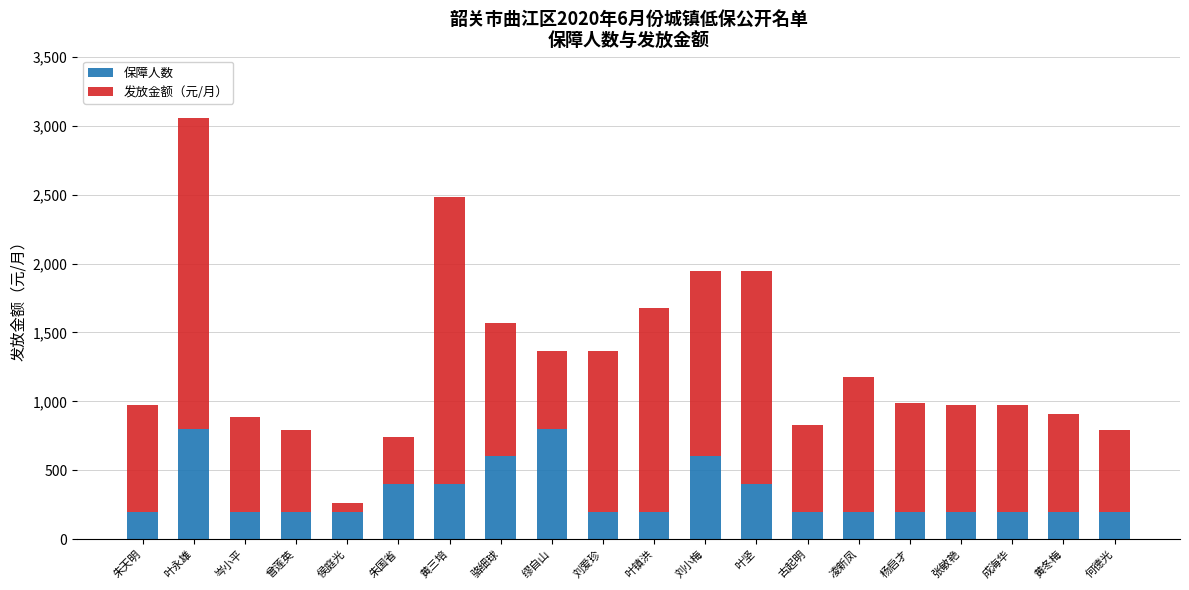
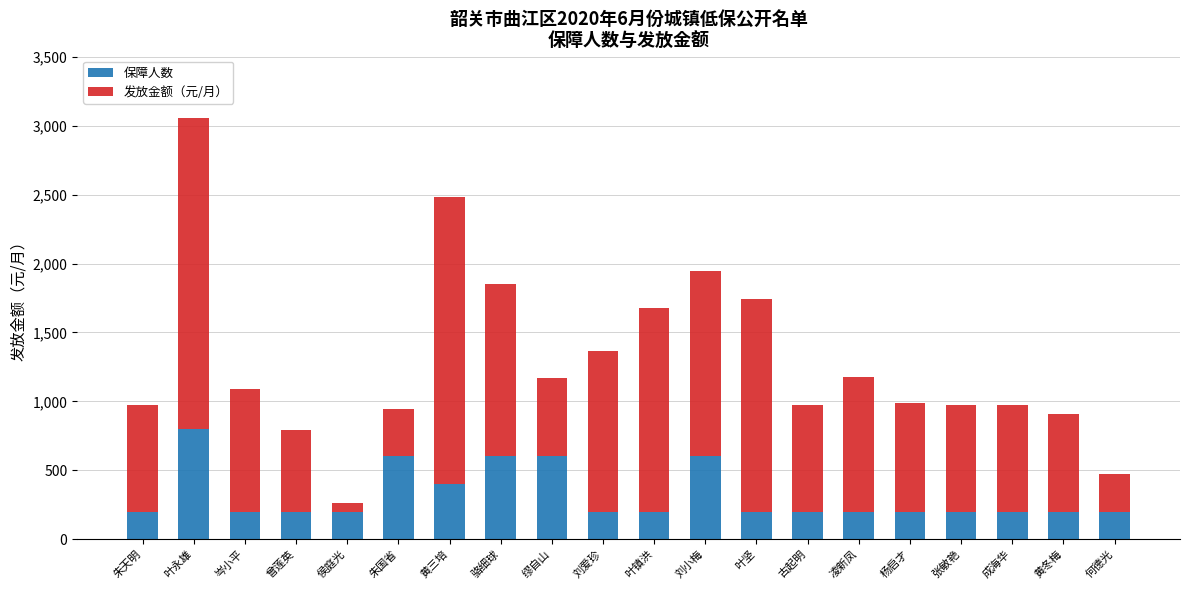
发放金额（元/月）, 岑小平: 690 -> 890
保障人数, 朱国省: 400 -> 600
发放金额（元/月）, 骆细球: 970 -> 1,250
保障人数, 缪自山: 800 -> 600
保障人数, 叶坚: 400 -> 200
发放金额（元/月）, 古起明: 630 -> 770
发放金额（元/月）, 何德光: 590 -> 270
